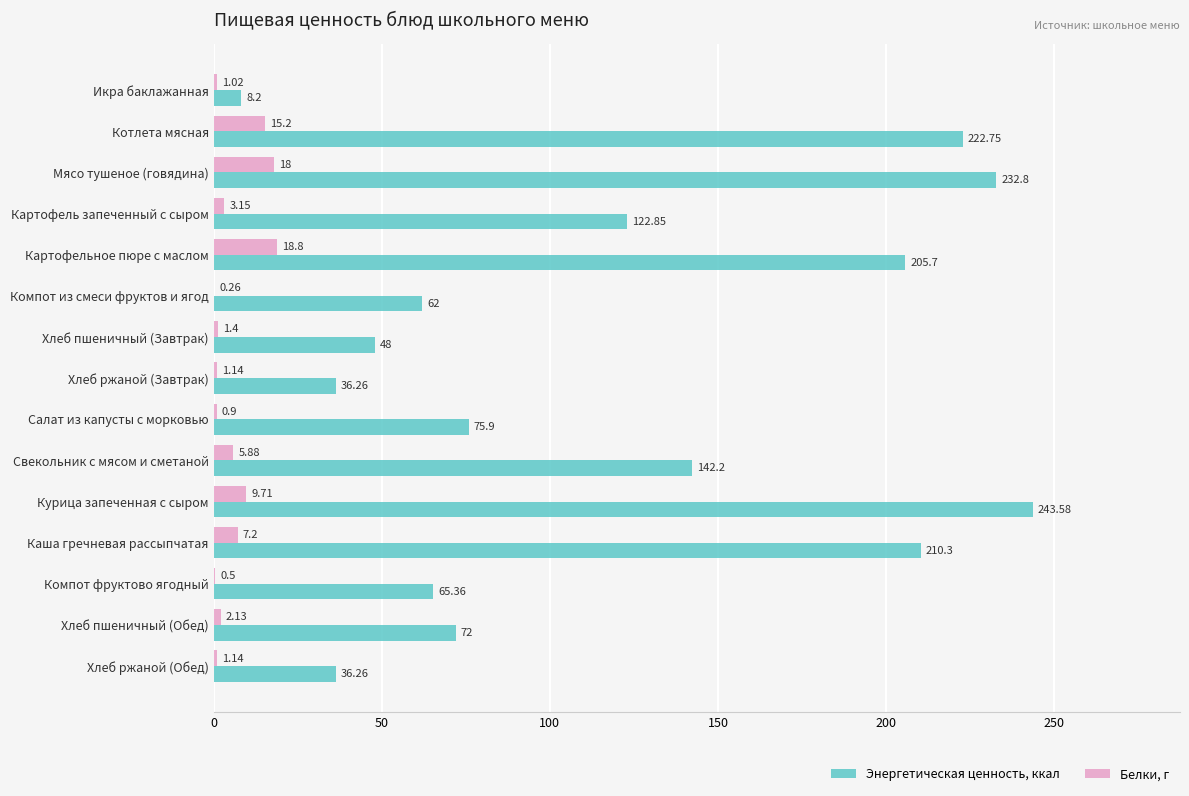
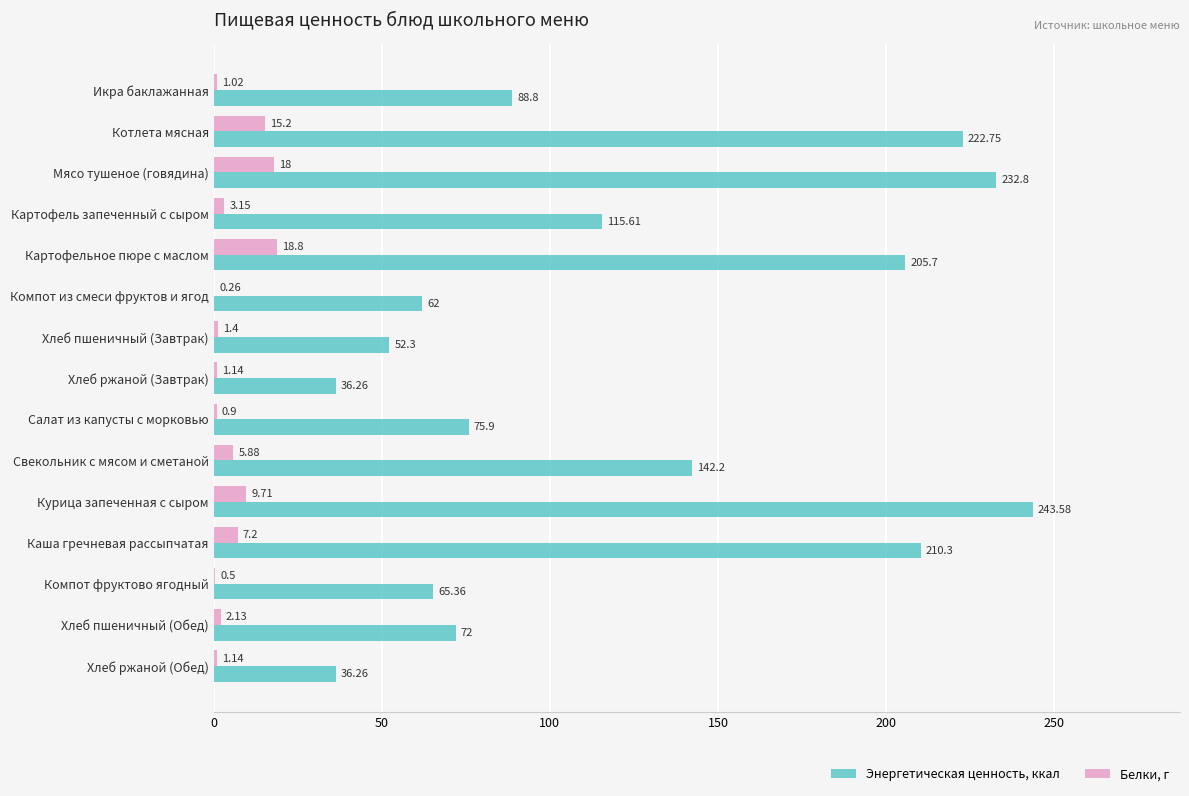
Энергетическая ценность, ккал, Икра баклажанная: 8.2 -> 88.8
Энергетическая ценность, ккал, Картофель запеченный с сыром: 122.85 -> 115.61
Энергетическая ценность, ккал, Хлеб пшеничный (Завтрак): 48 -> 52.3
